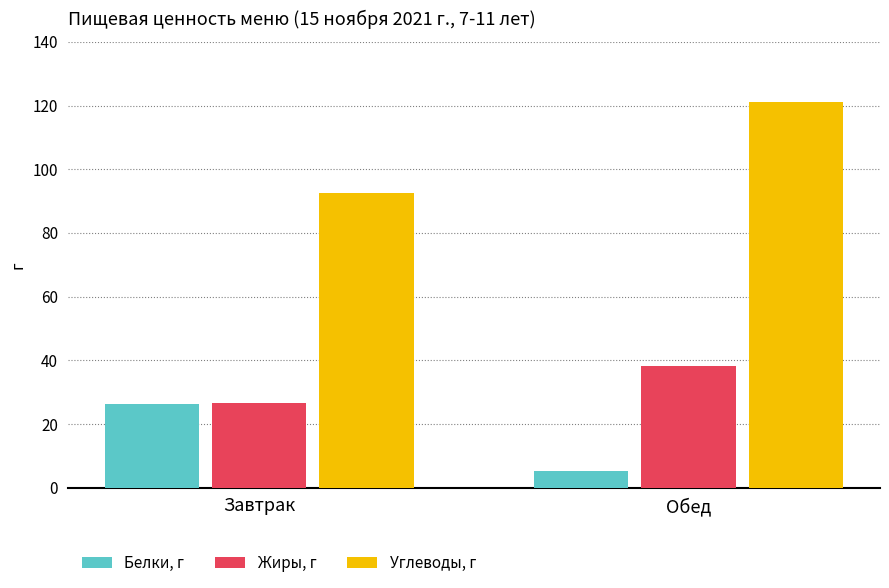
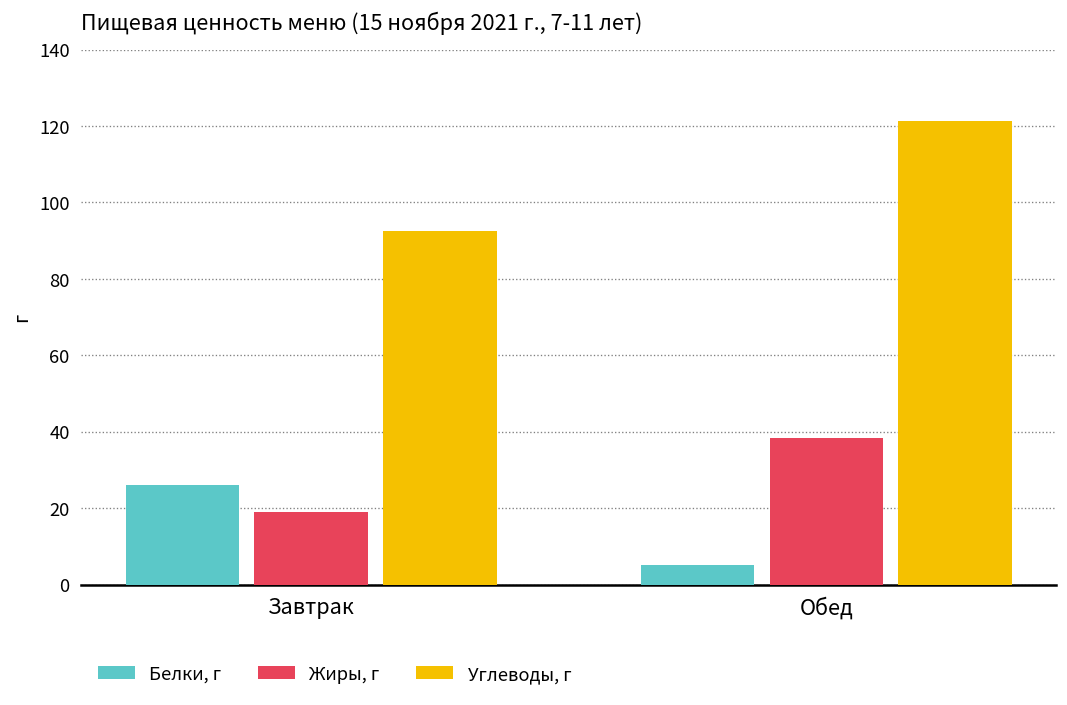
Жиры, г, Завтрак: 27 -> 19
